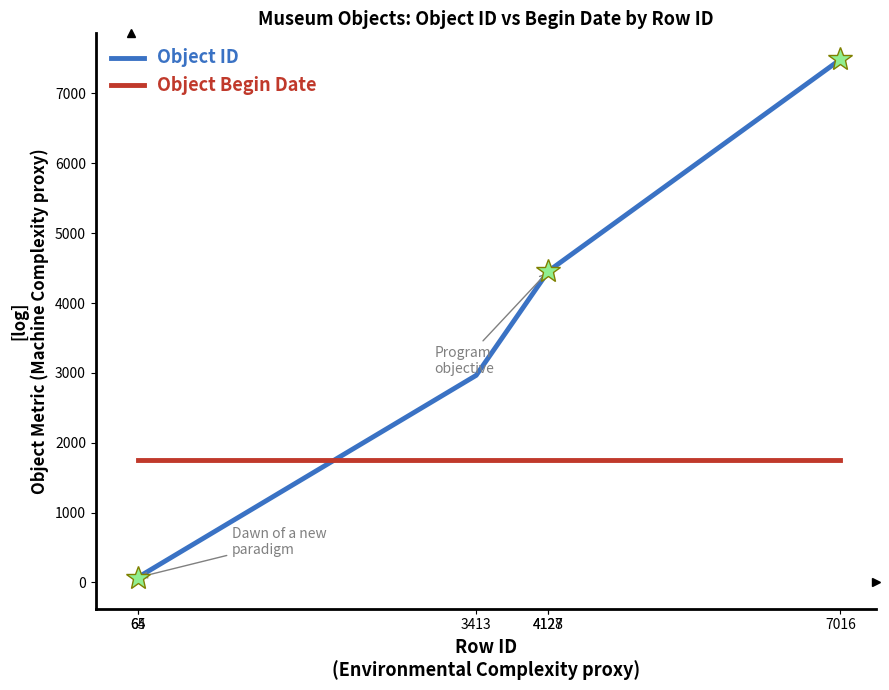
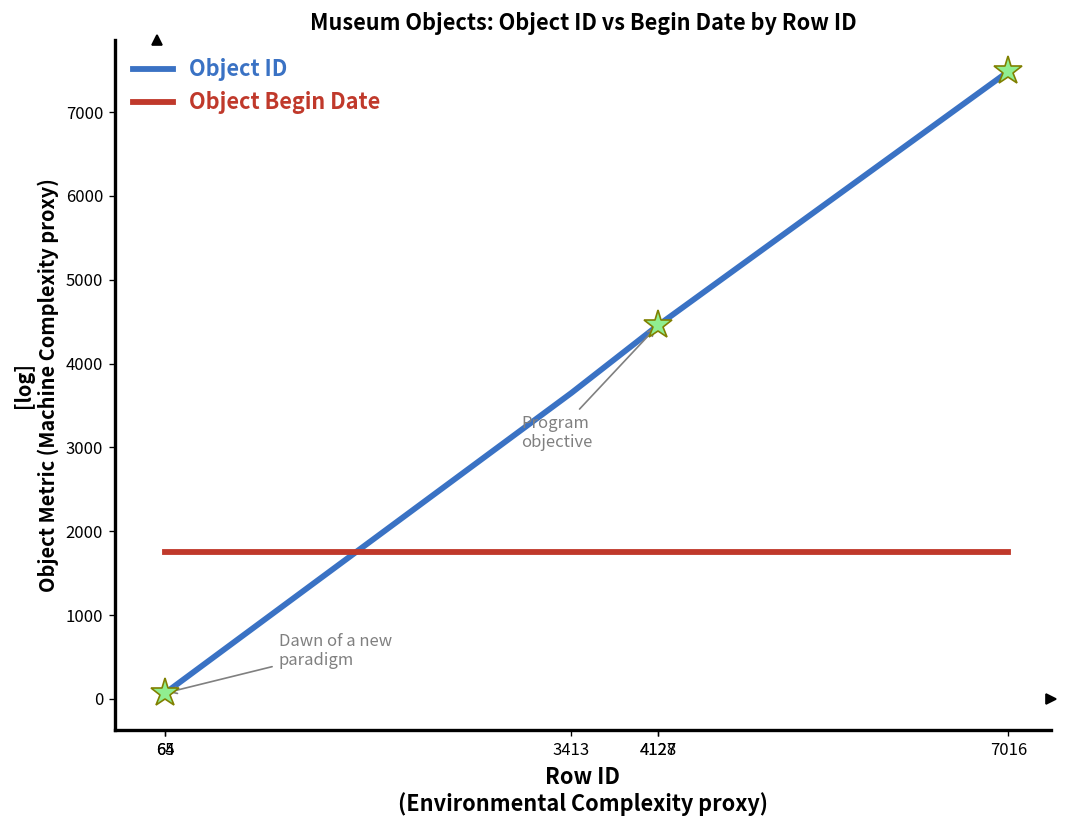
Object ID, 3413: 3000 -> 3700
